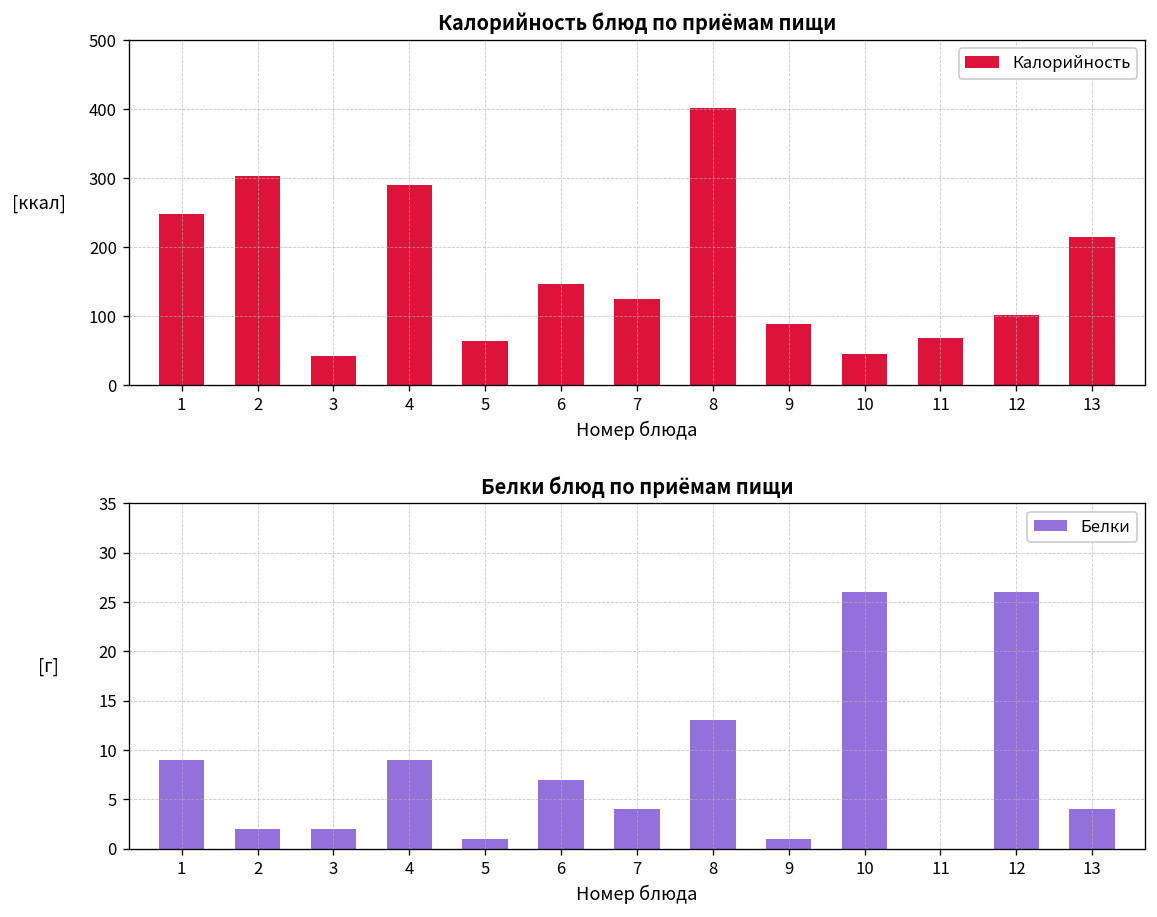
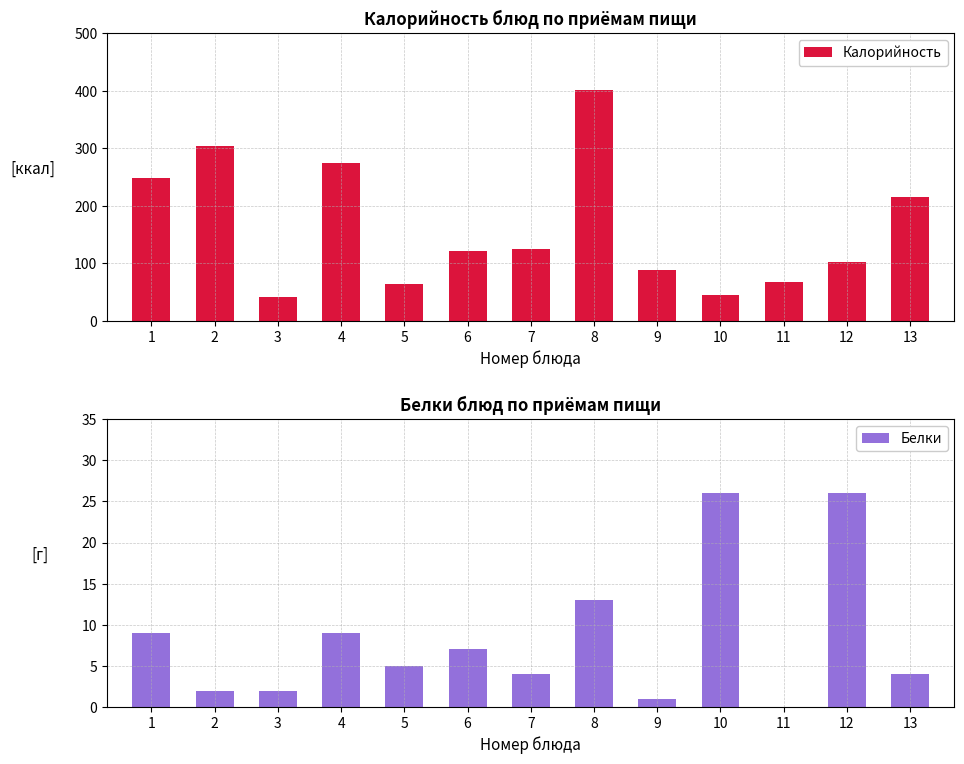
Калорийность блюд по приёмам пищи, 4: 290 -> 280
Калорийность блюд по приёмам пищи, 6: 150 -> 120
Белки блюд по приёмам пищи, 5: 1 -> 5
